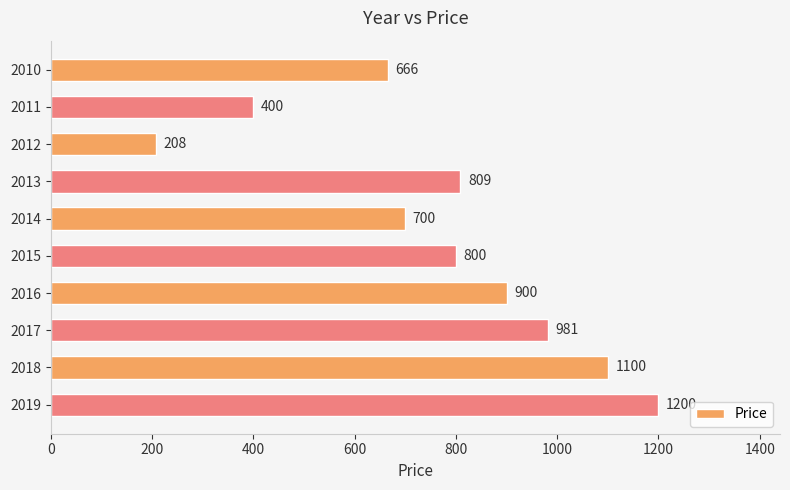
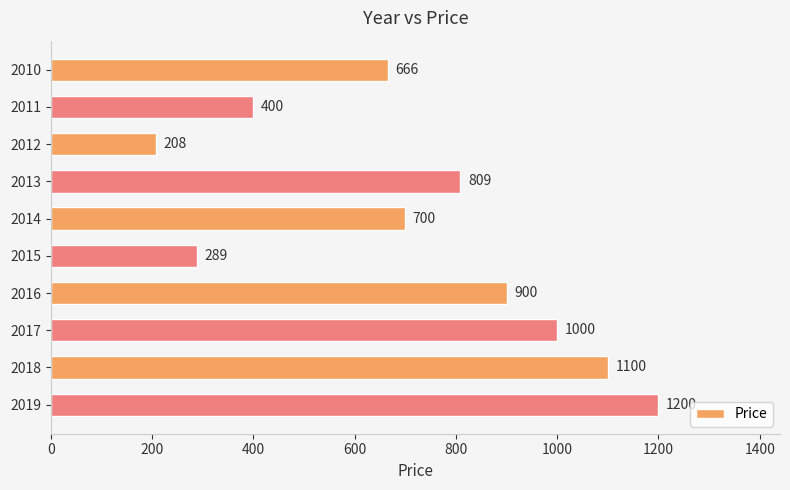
2015: 800 -> 289
2017: 981 -> 1000
